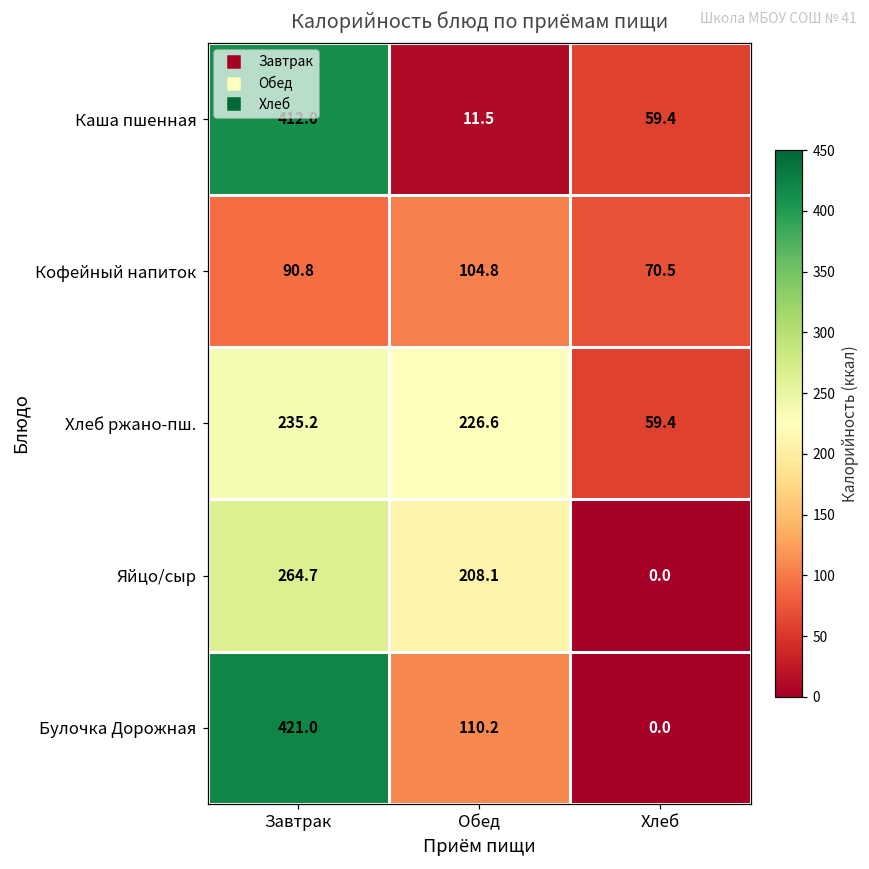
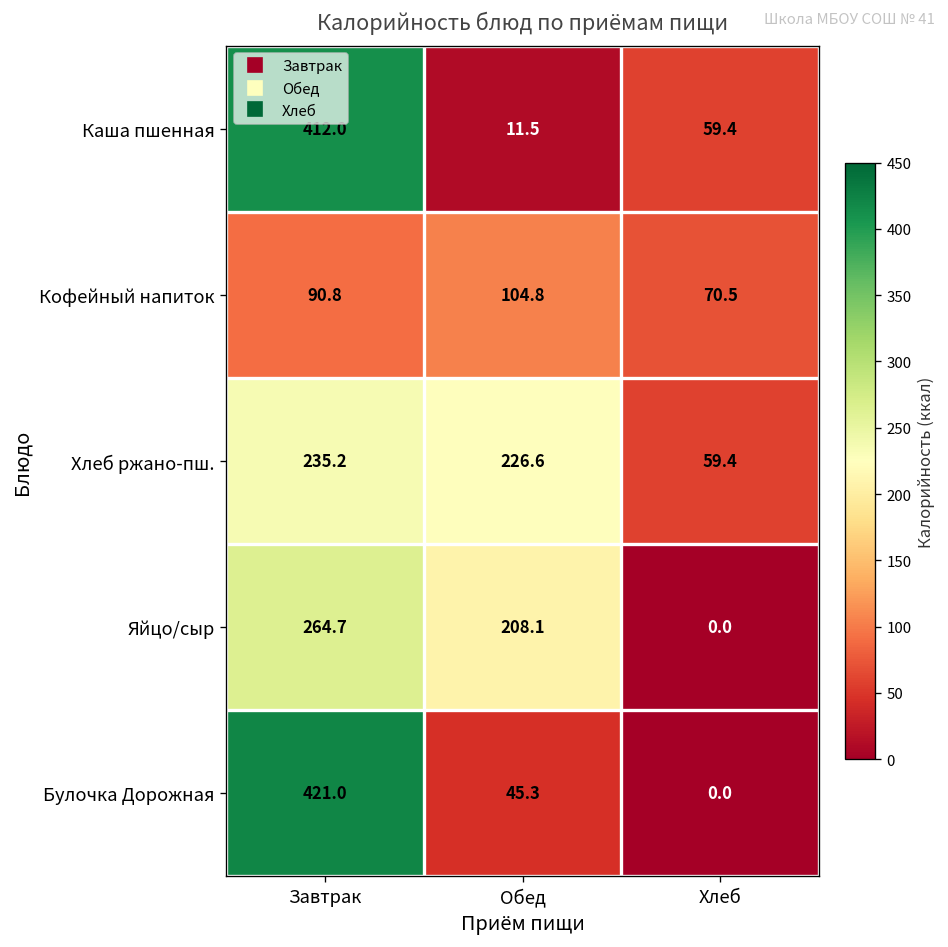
Булочка Дорожная, Обед: 110.2 -> 45.3
